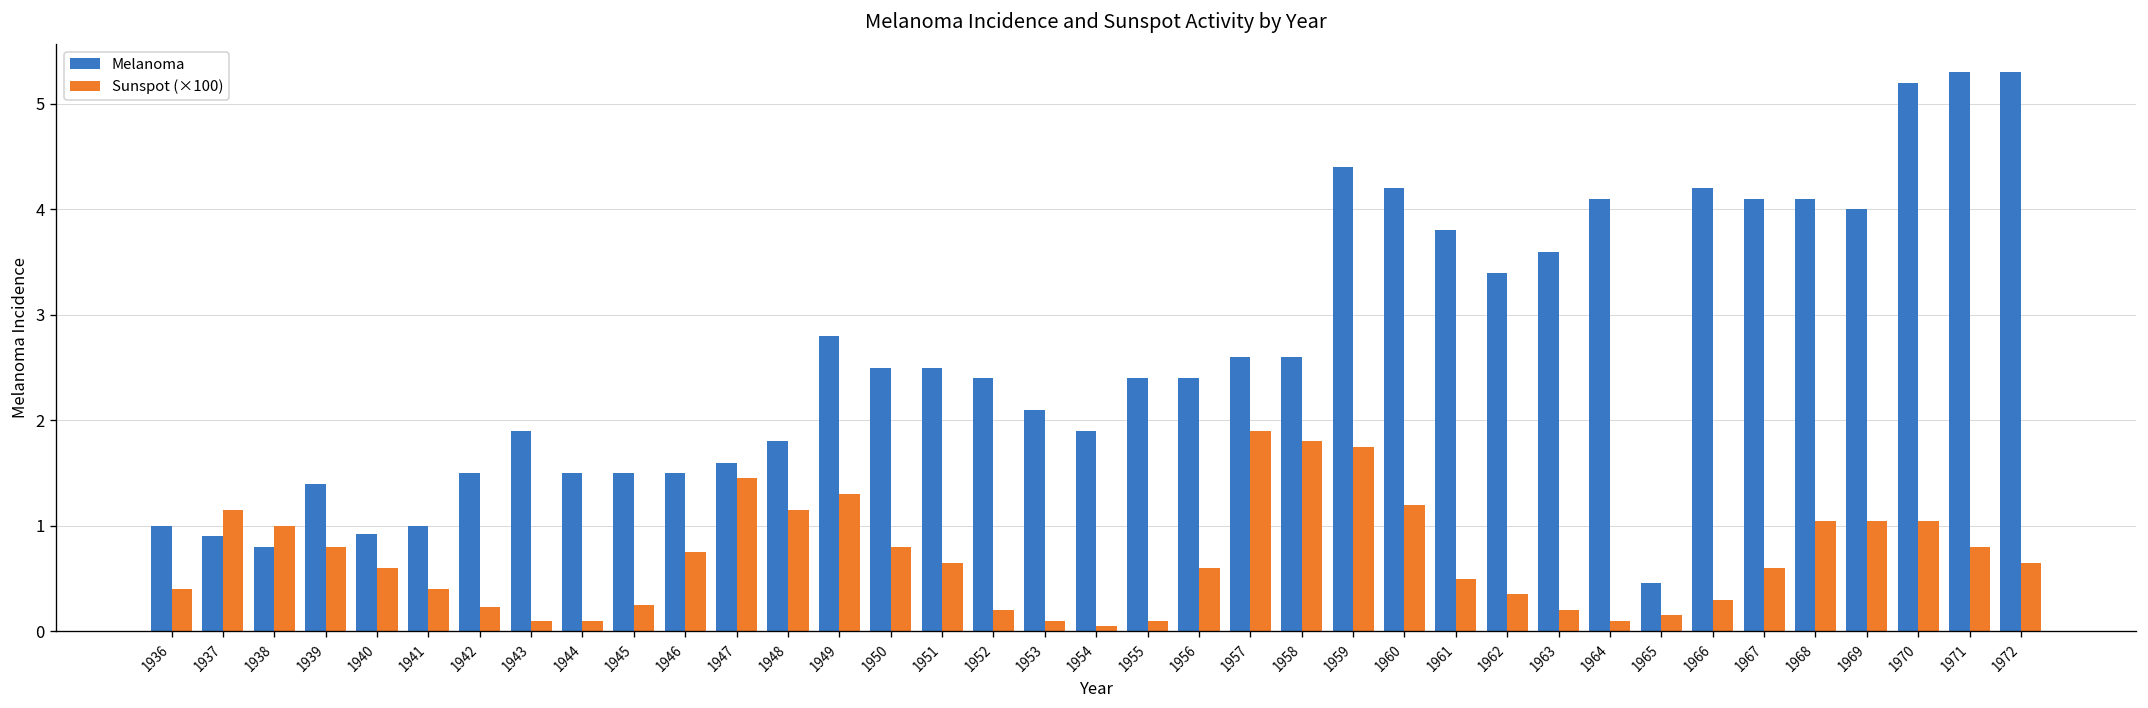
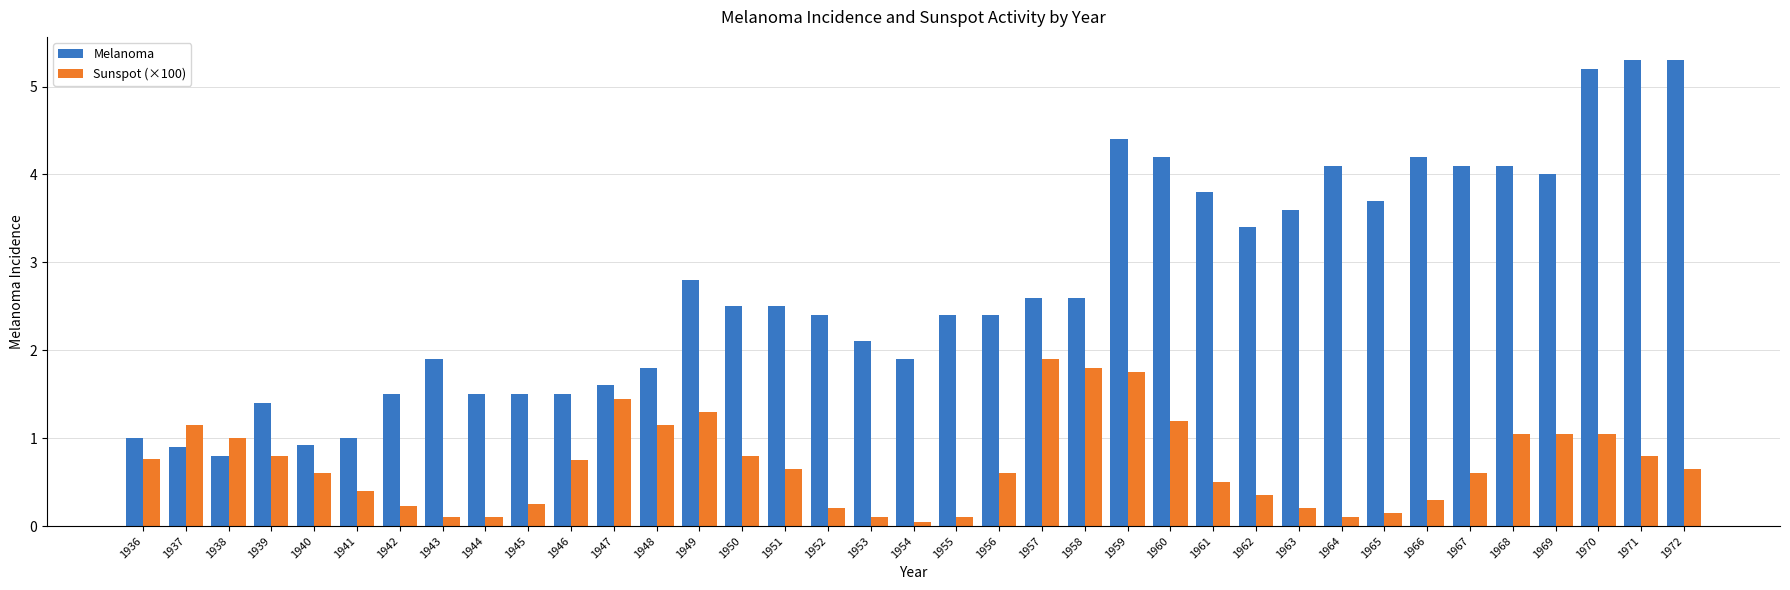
Sunspot (×100), 1936: 0.4 -> 0.8
Melanoma, 1965: 0.5 -> 3.7
